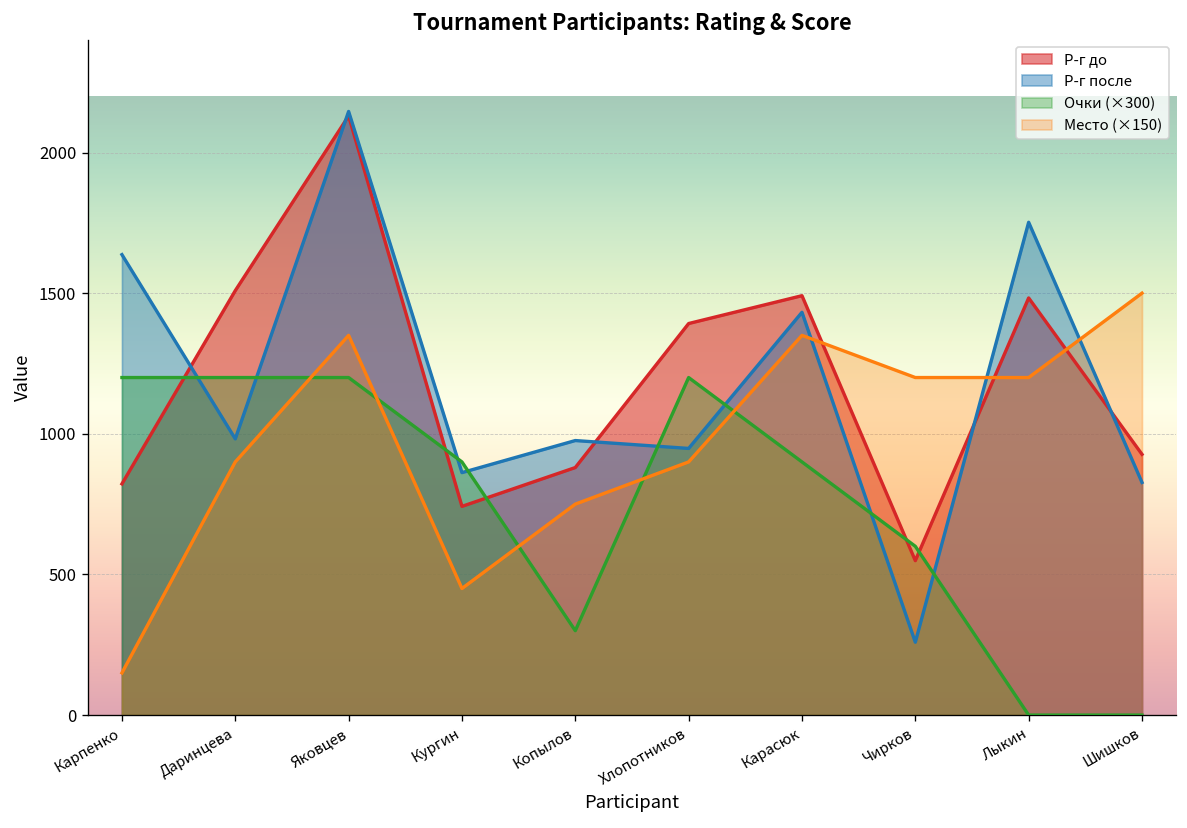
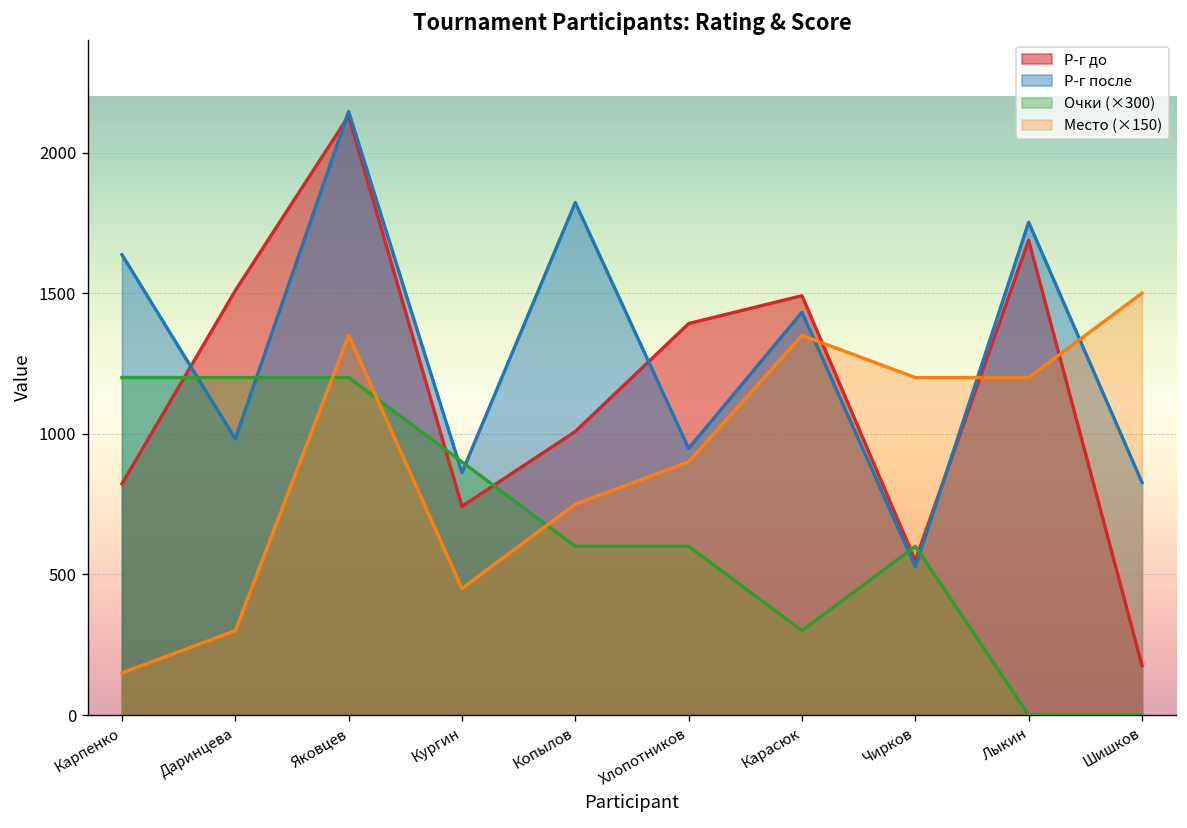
Место (×150), Даринцева: 900 -> 300
Р-г до, Копылов: 880 -> 1010
Р-г после, Копылов: 980 -> 1820
Очки (×300), Копылов: 300 -> 600
Очки (×300), Хлопотников: 1200 -> 600
Очки (×300), Карасюк: 900 -> 300
Р-г после, Чирков: 260 -> 530
Р-г до, Лыкин: 1480 -> 1690
Р-г до, Шишков: 930 -> 180
